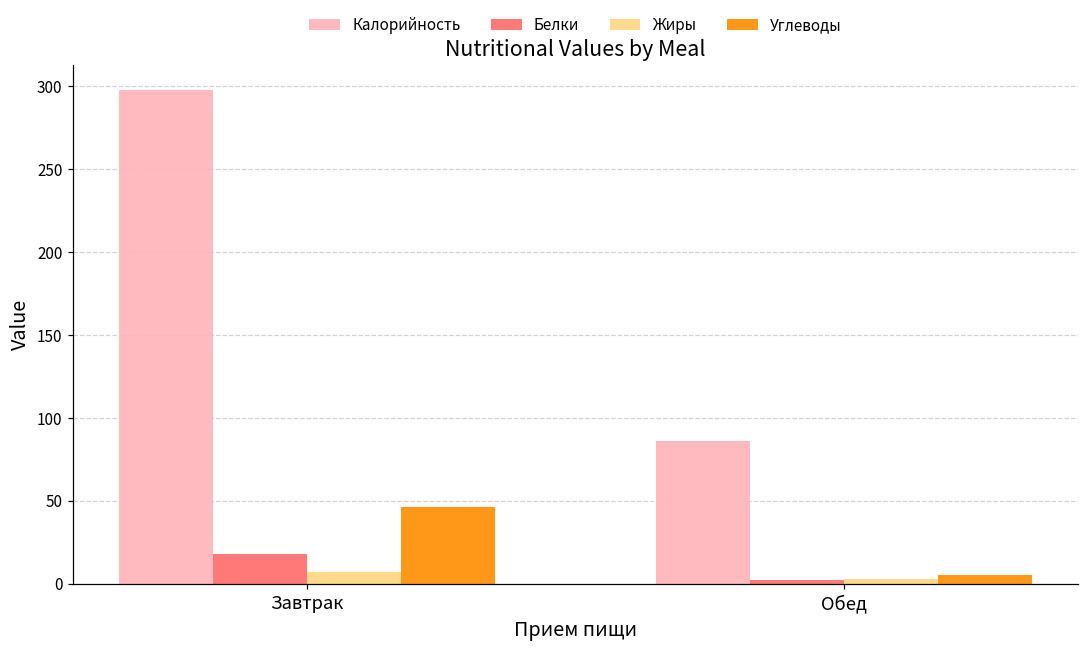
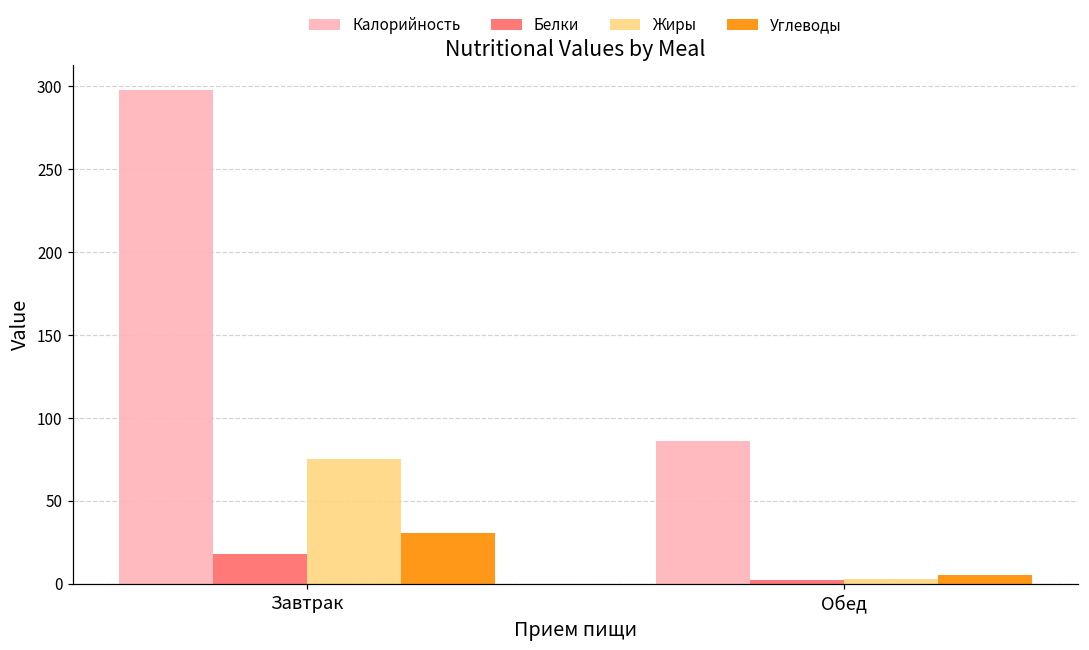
Жиры, Завтрак: 7 -> 75
Углеводы, Завтрак: 46 -> 30
